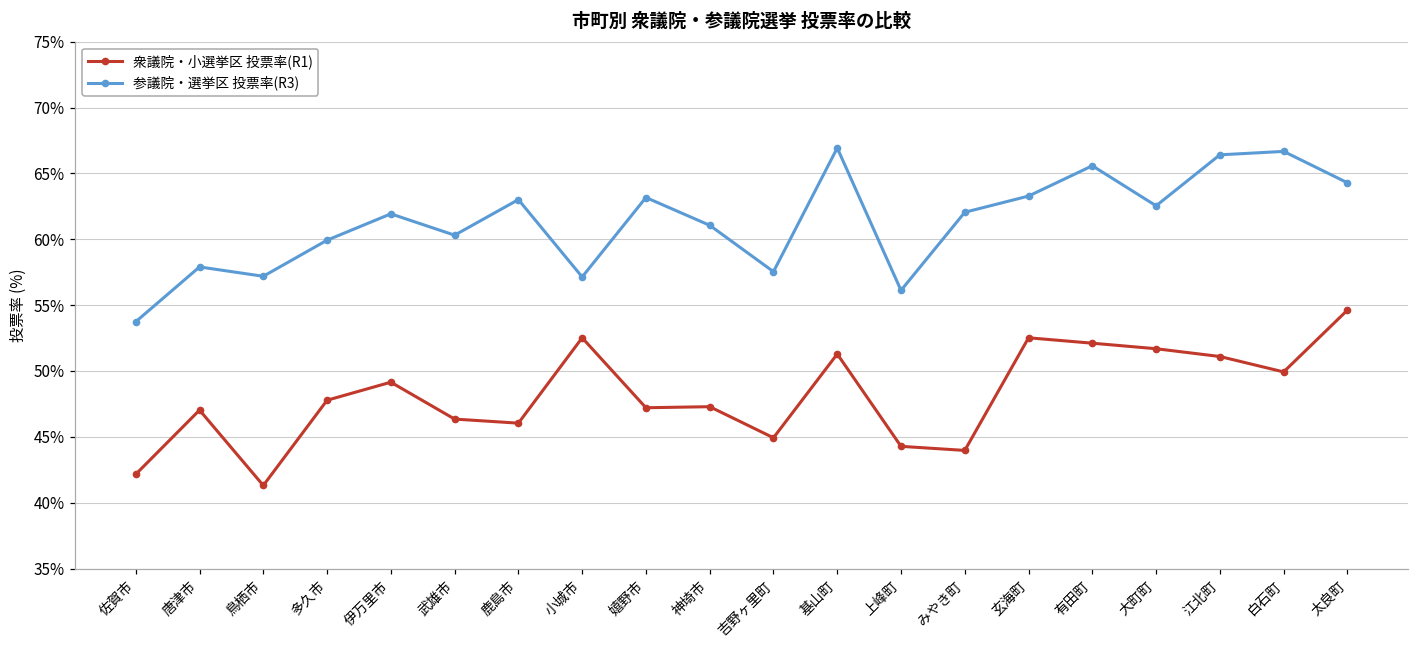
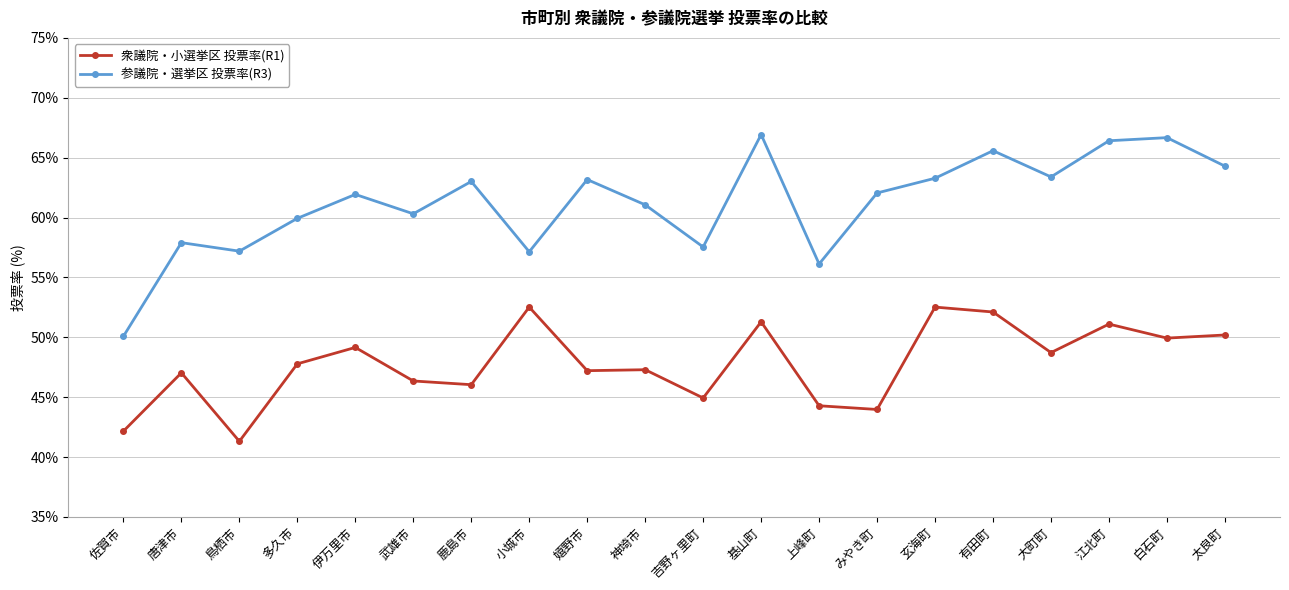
参議院・選挙区 投票率(R3), 佐賀市: 53.7% -> 50.1%
衆議院・小選挙区 投票率(R1), 大町町: 51.7% -> 48.7%
参議院・選挙区 投票率(R3), 大町町: 62.5% -> 63.4%
衆議院・小選挙区 投票率(R1), 太良町: 54.6% -> 50.2%
